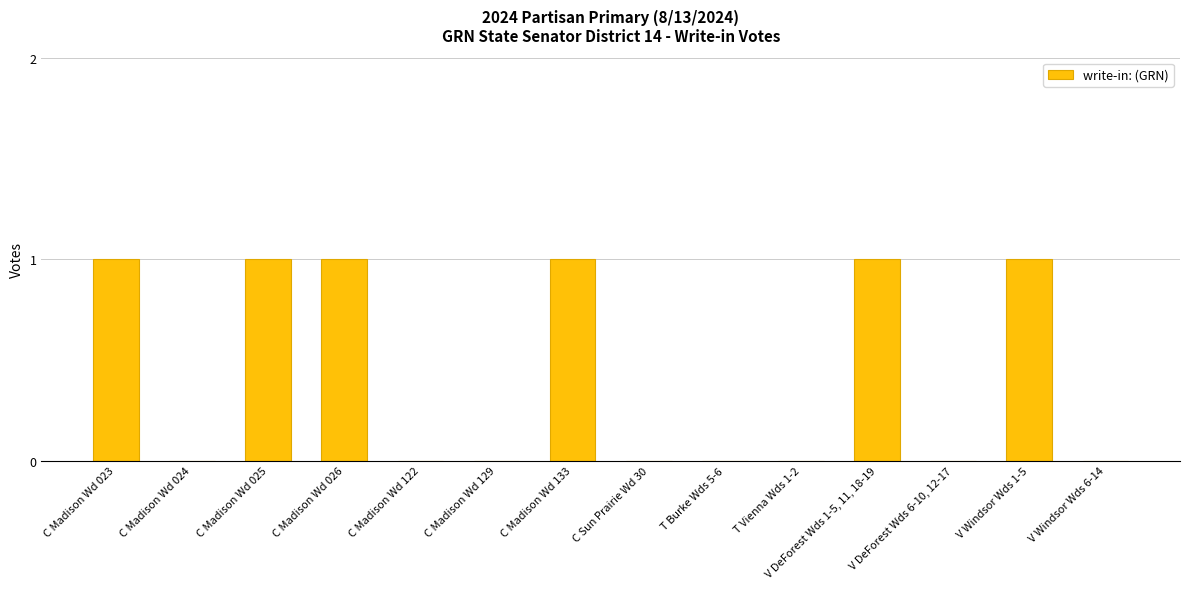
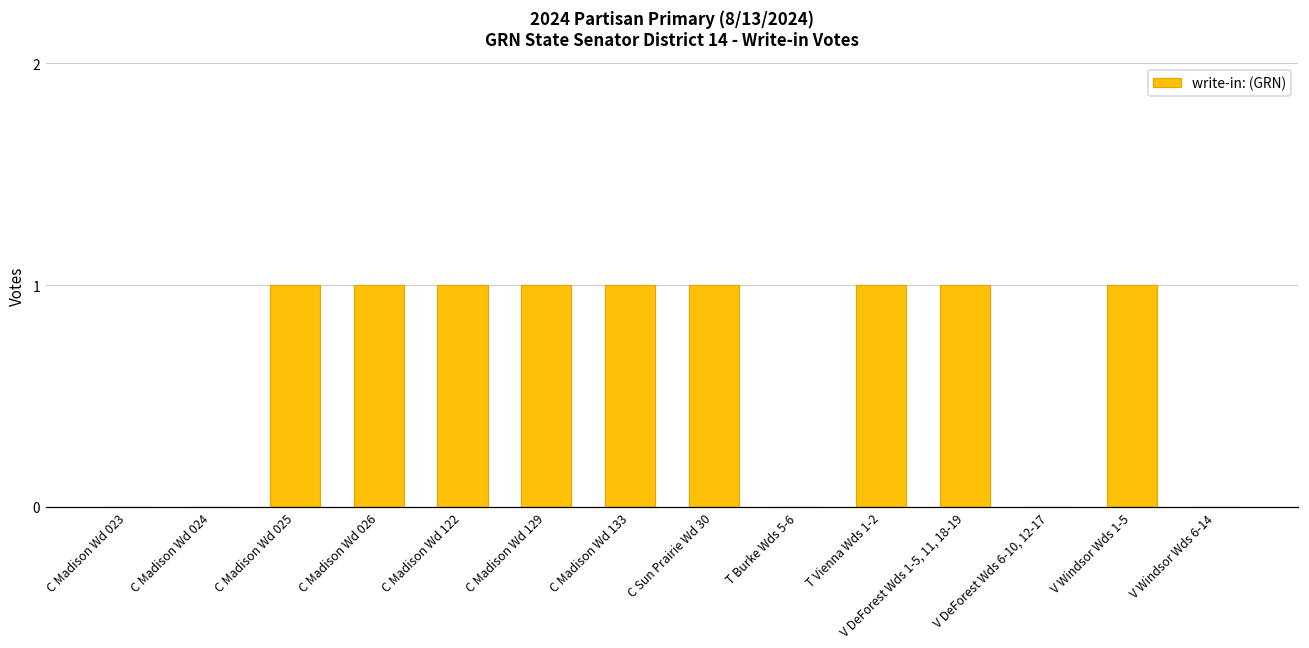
C Madison Wd 023: 1 -> 0
C Madison Wd 122: 0 -> 1
C Madison Wd 129: 0 -> 1
C Sun Prairie Wd 30: 0 -> 1
T Vienna Wds 1-2: 0 -> 1
